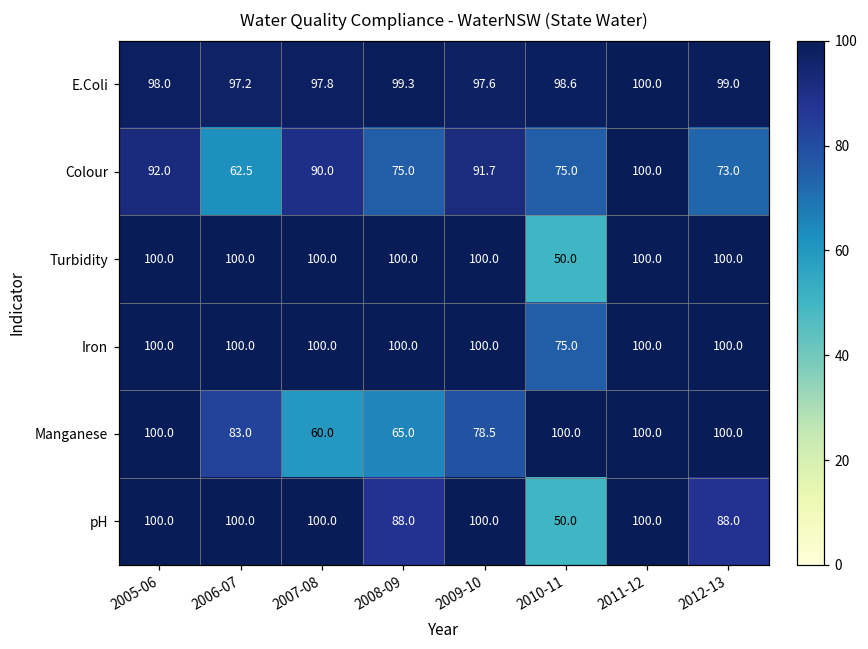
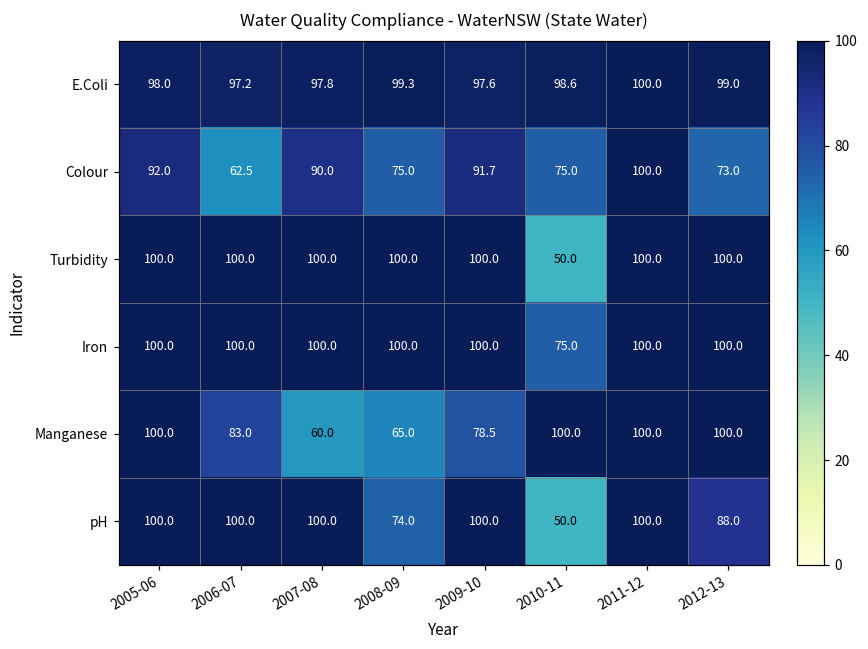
pH, 2008-09: 88.0 -> 74.0
